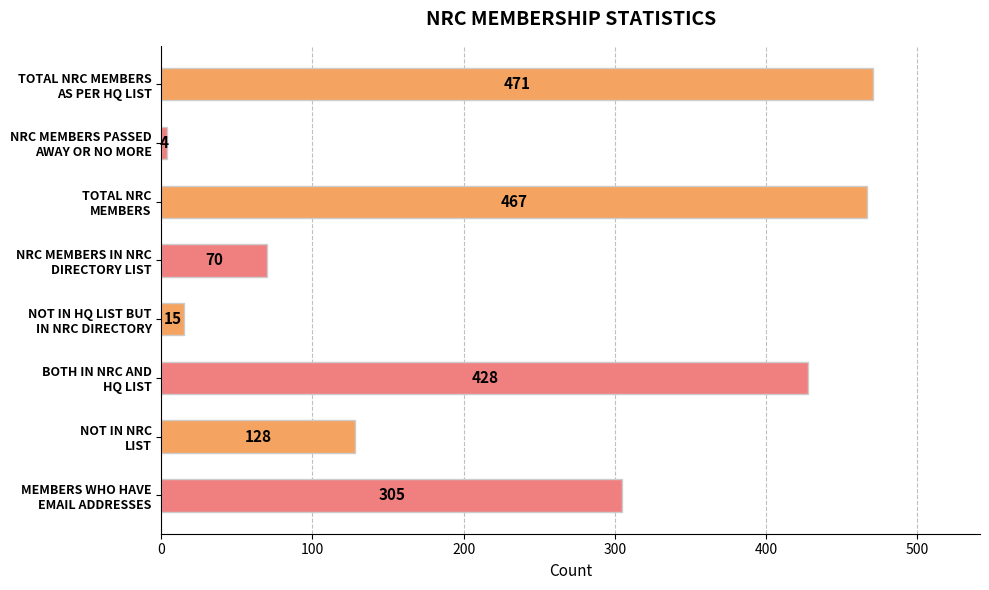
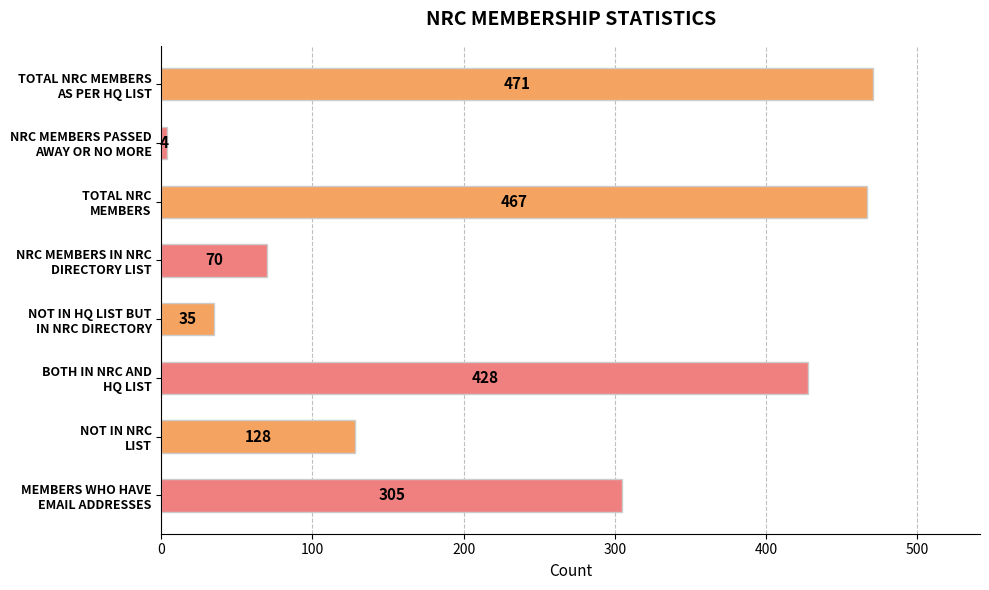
NOT IN HQ LIST BUT IN NRC DIRECTORY: 15 -> 35
